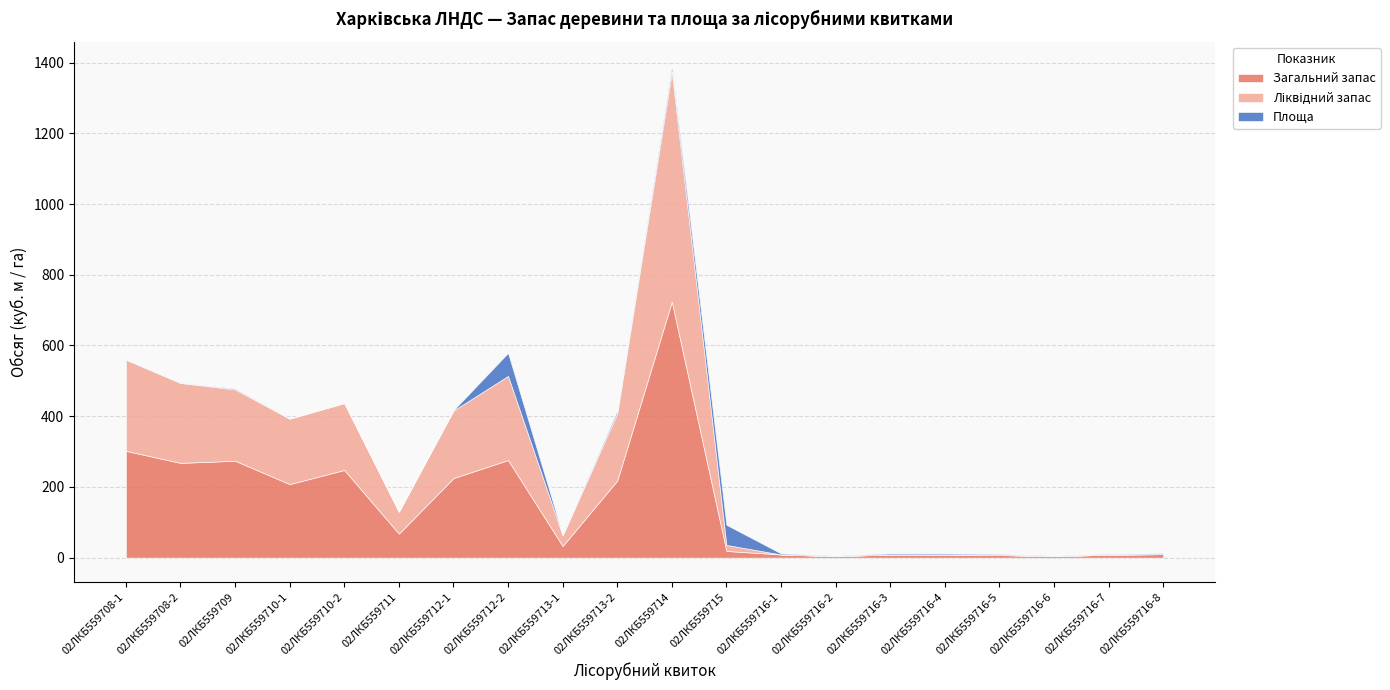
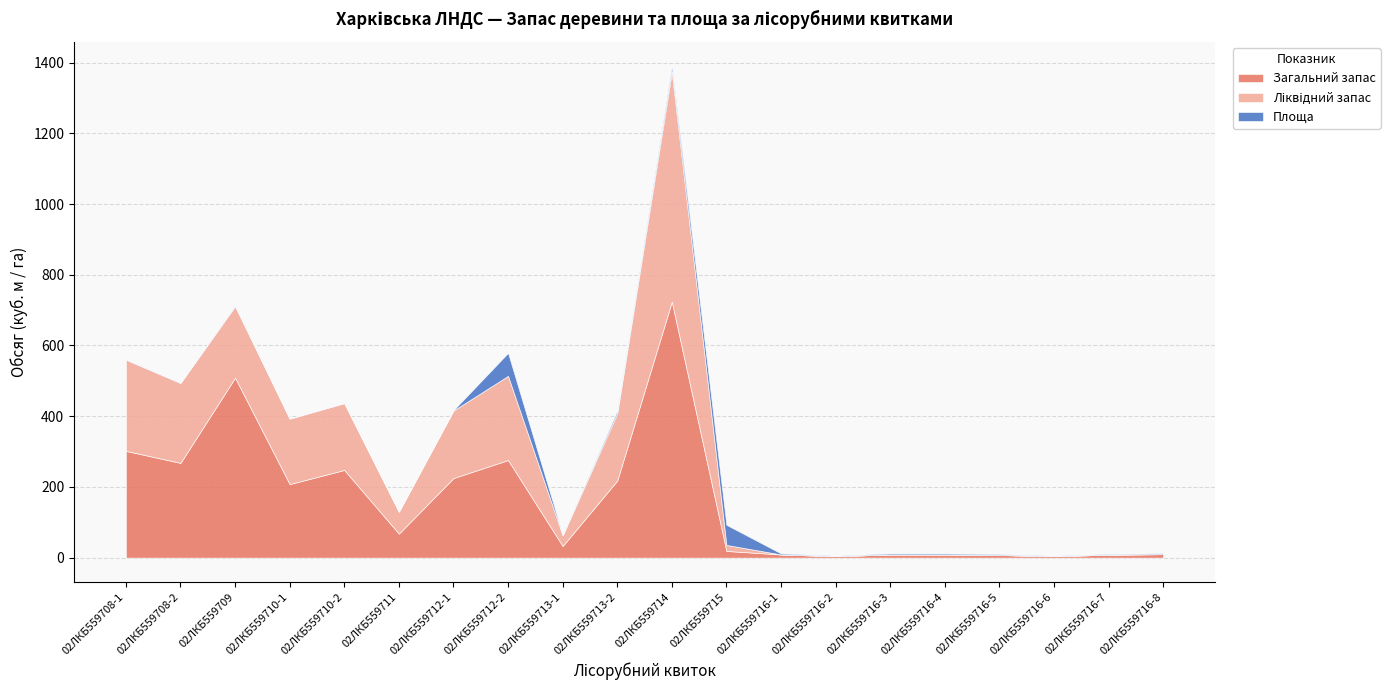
Загальний запас, 02ЛКБ559709: 270 -> 510
